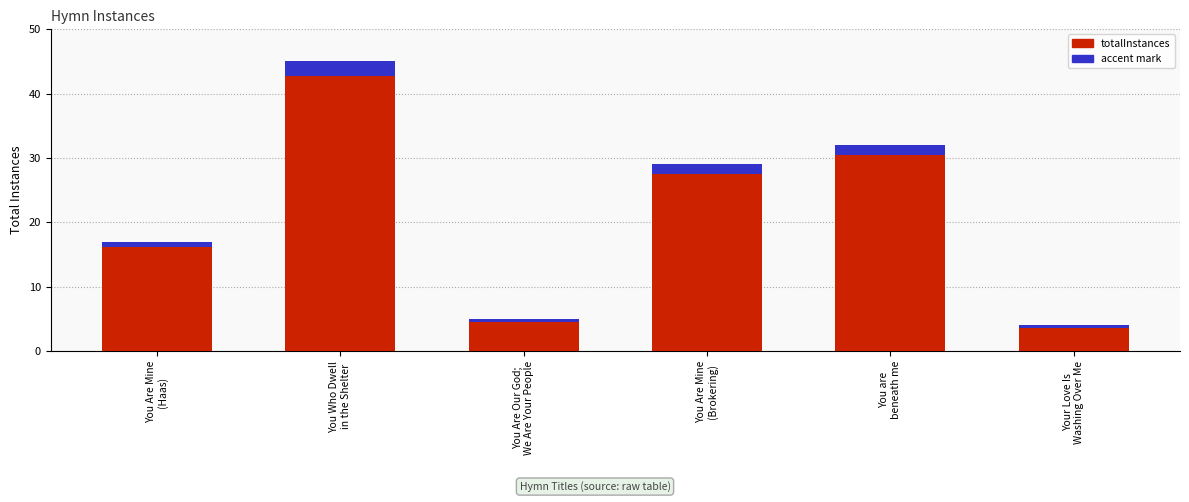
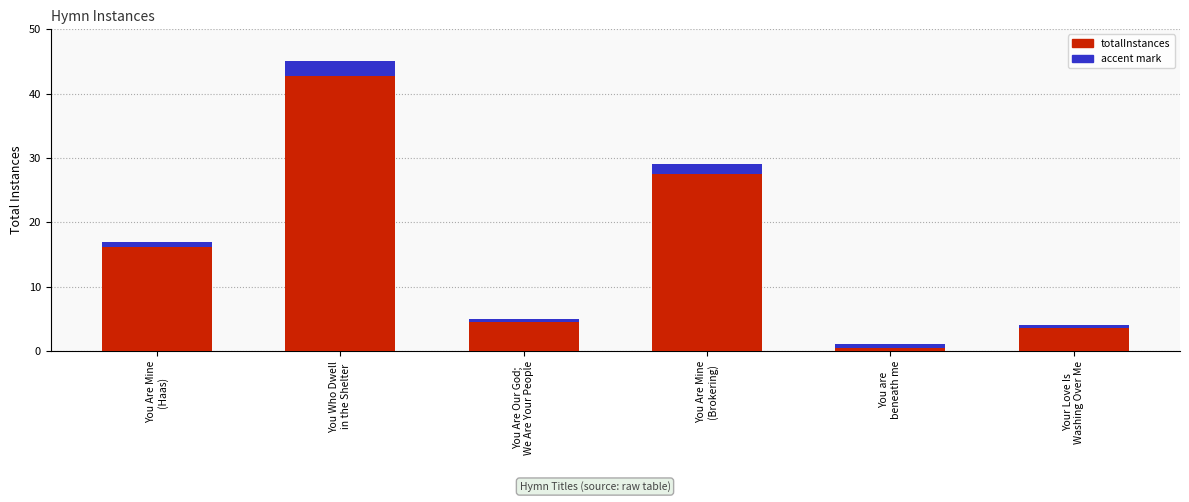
totalInstances, You are beneath me: 32 -> 1
